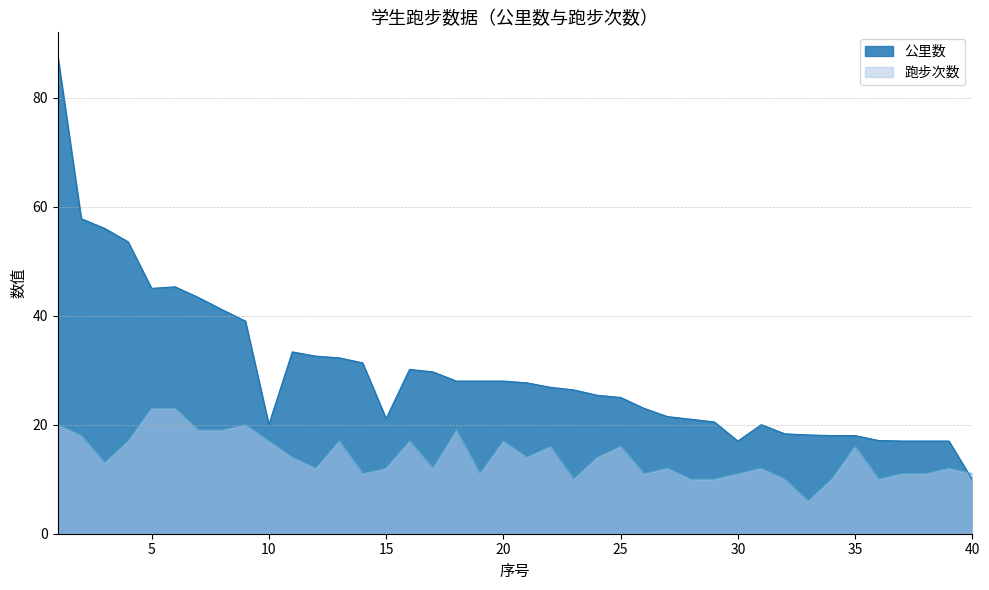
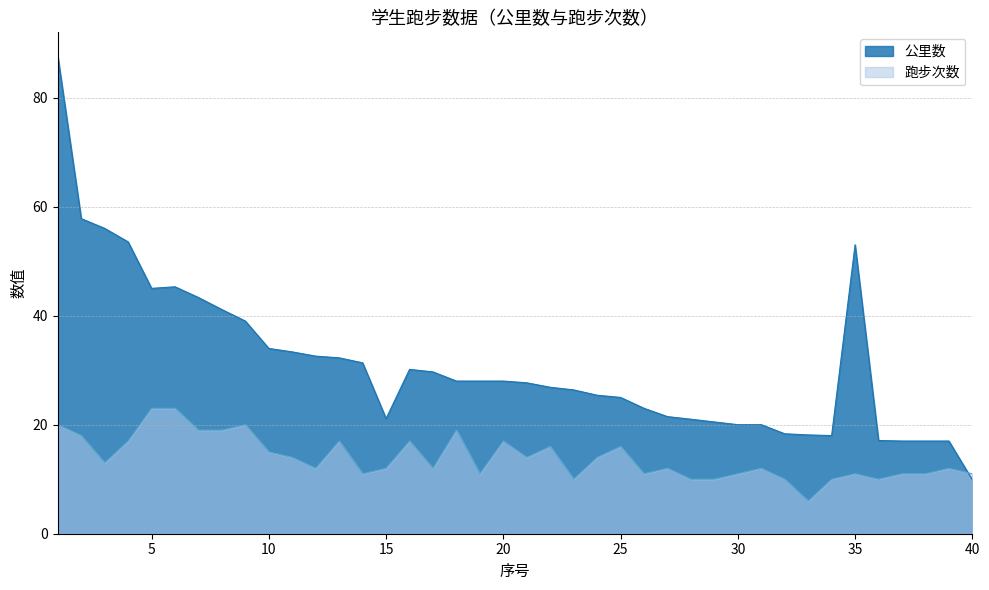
公里数, 10: 20 -> 34
跑步次数, 10: 17 -> 15
公里数, 30: 17 -> 20
公里数, 35: 18 -> 53
跑步次数, 35: 16 -> 11
